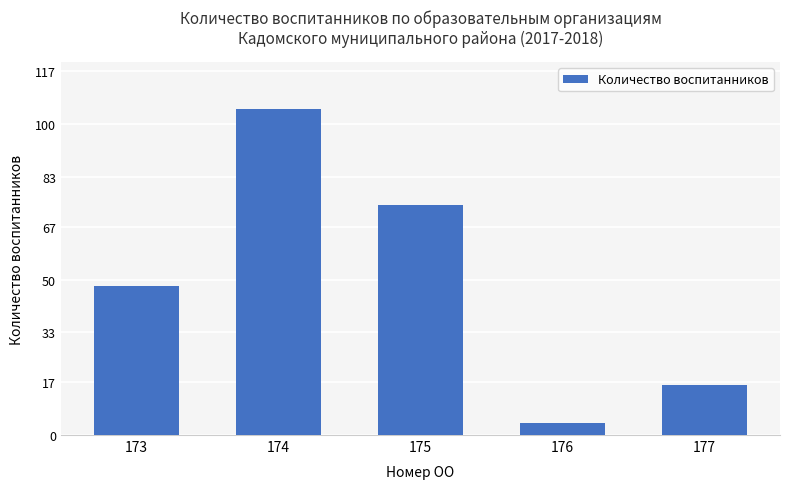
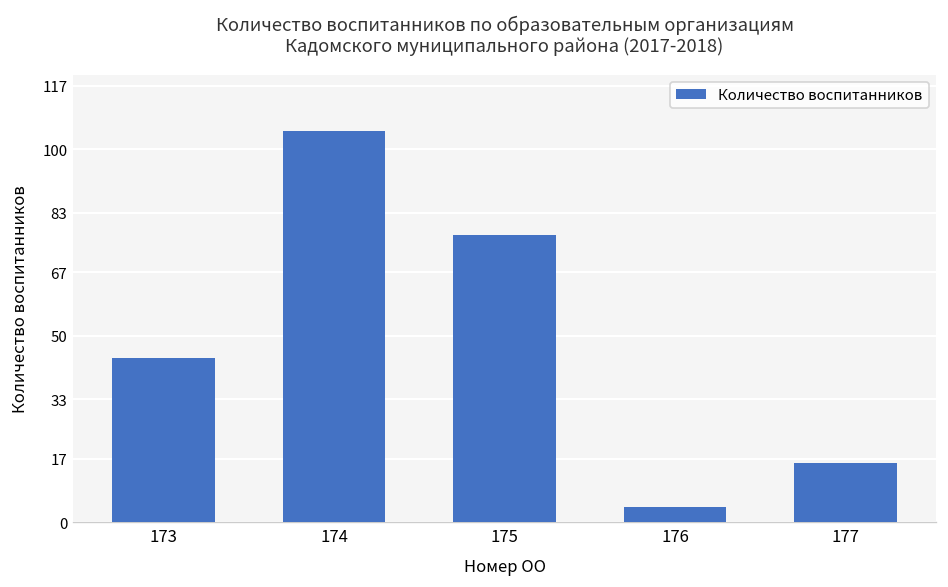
173: 48 -> 44
175: 74 -> 77
